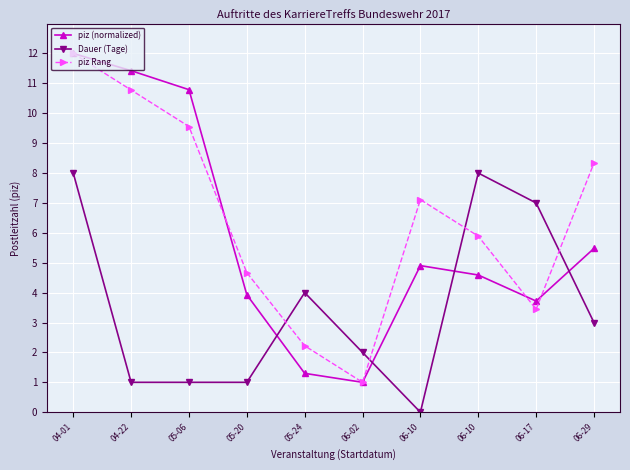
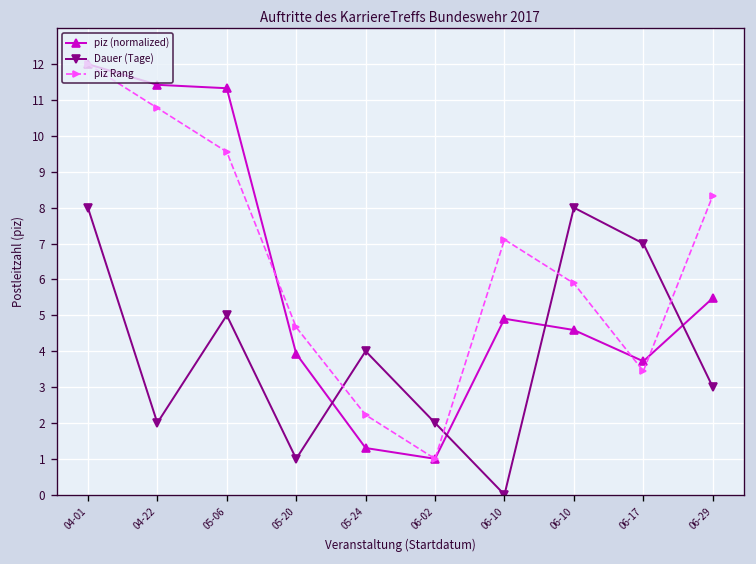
Dauer (Tage), 04-22: 1 -> 2
piz (normalized), 05-06: 10.8 -> 11.3
Dauer (Tage), 05-06: 1 -> 5
